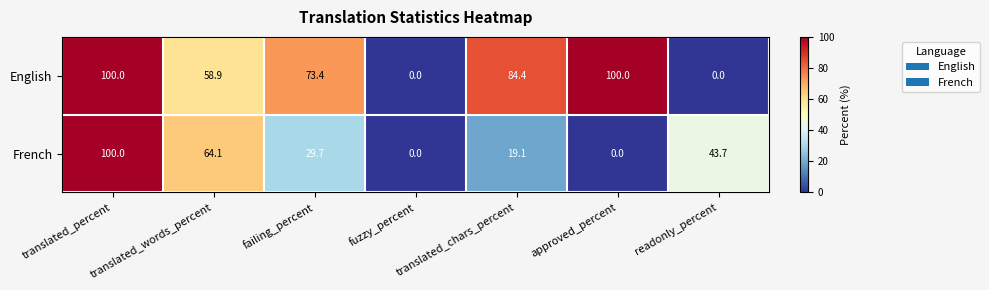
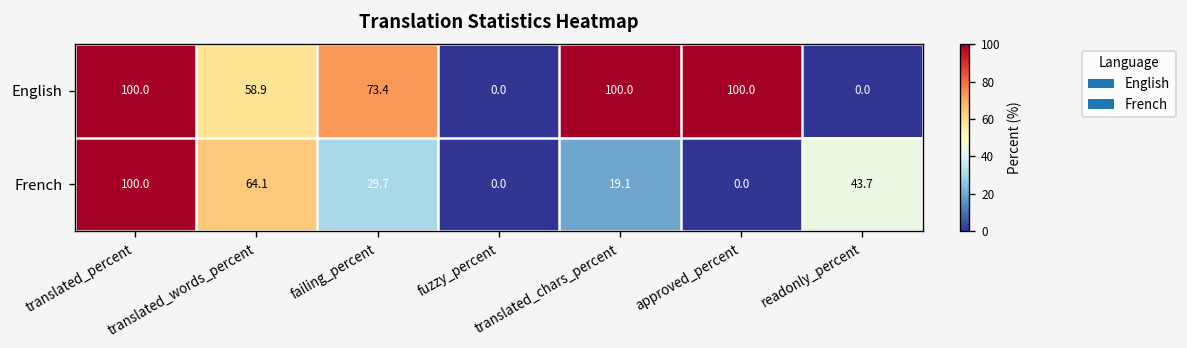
English, translated_chars_percent: 84.4 -> 100.0
